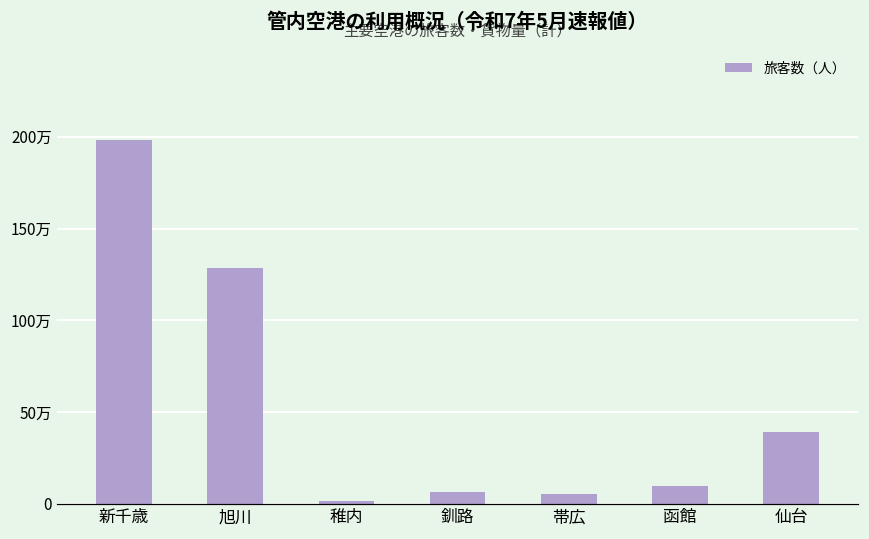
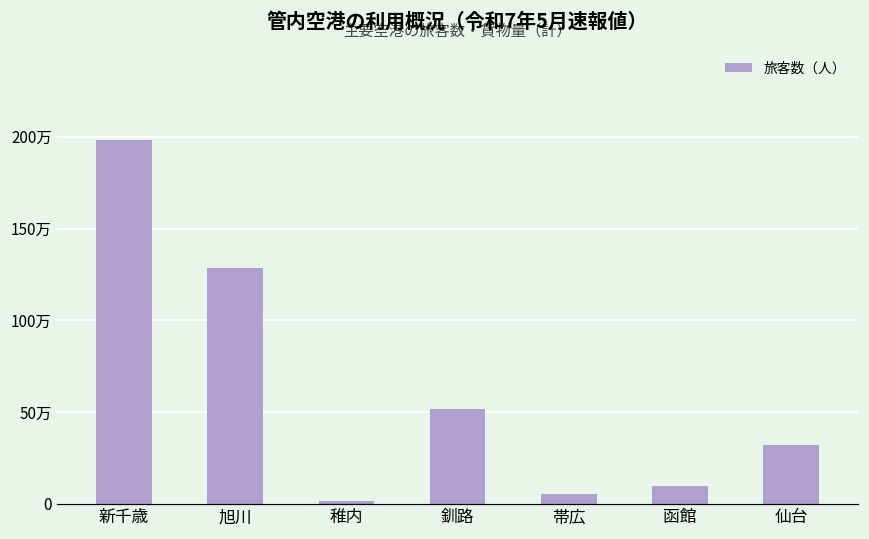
釧路: 6万 -> 52万
仙台: 39万 -> 32万
